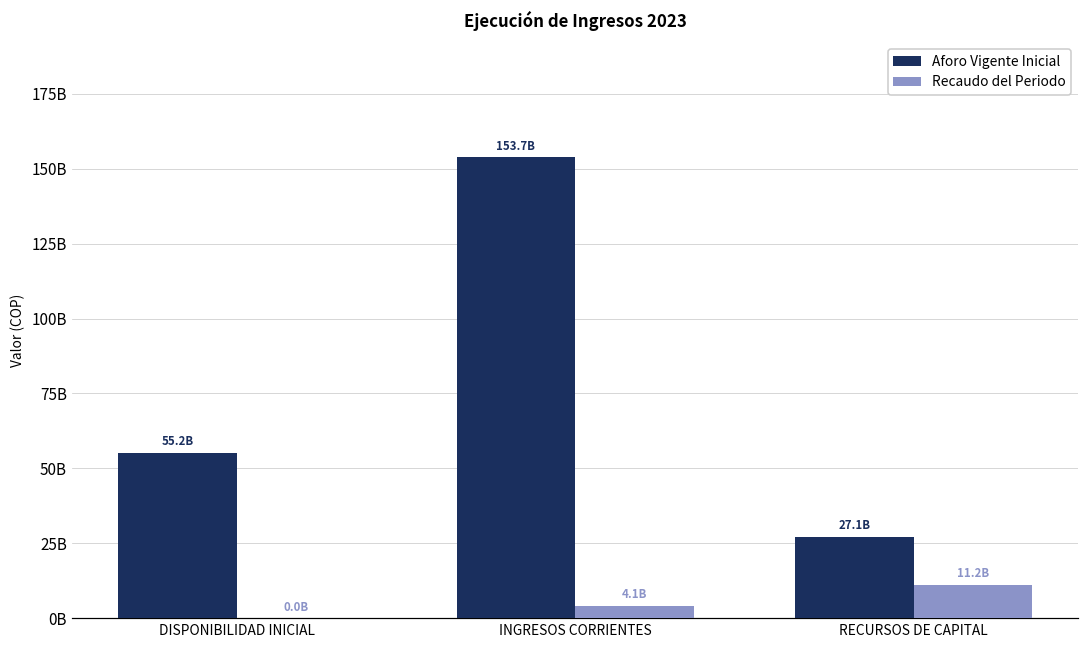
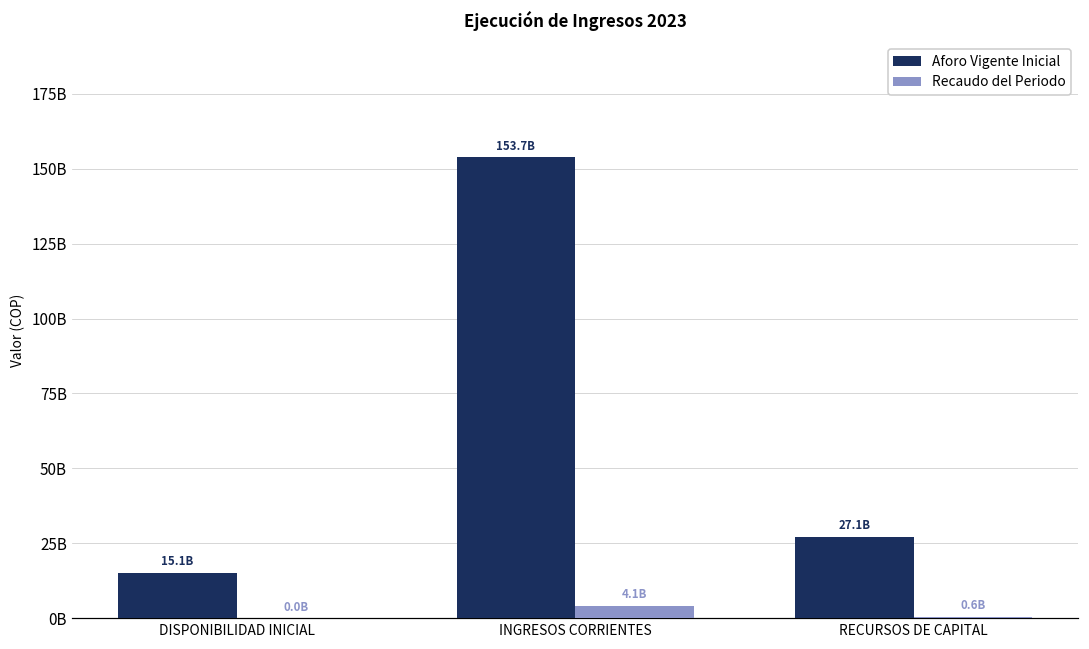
Aforo Vigente Inicial, DISPONIBILIDAD INICIAL: 55.2B -> 15.1B
Recaudo del Periodo, RECURSOS DE CAPITAL: 11.2B -> 0.6B
